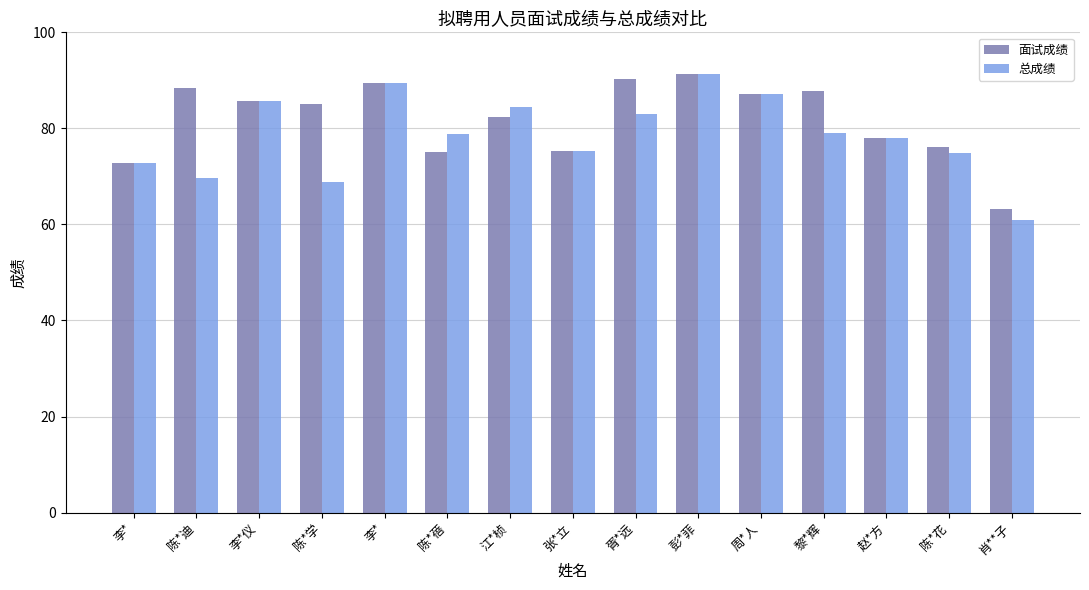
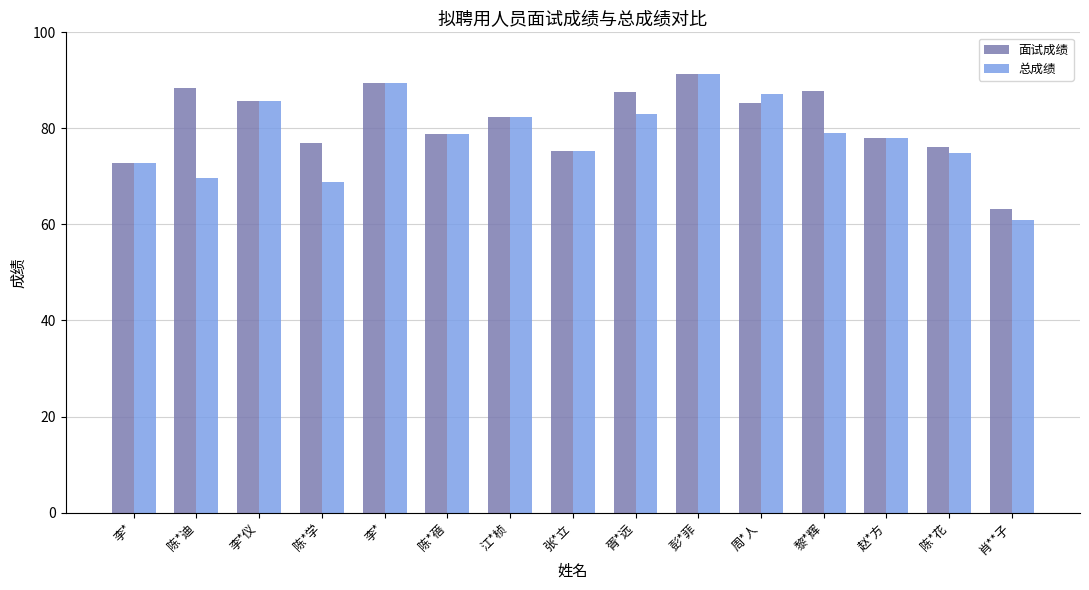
面试成绩, 陈*学: 85 -> 77
面试成绩, 陈*蓓: 75 -> 79
总成绩, 江*桢: 84 -> 82
面试成绩, 胥*远: 90 -> 88
面试成绩, 周*人: 87 -> 85
